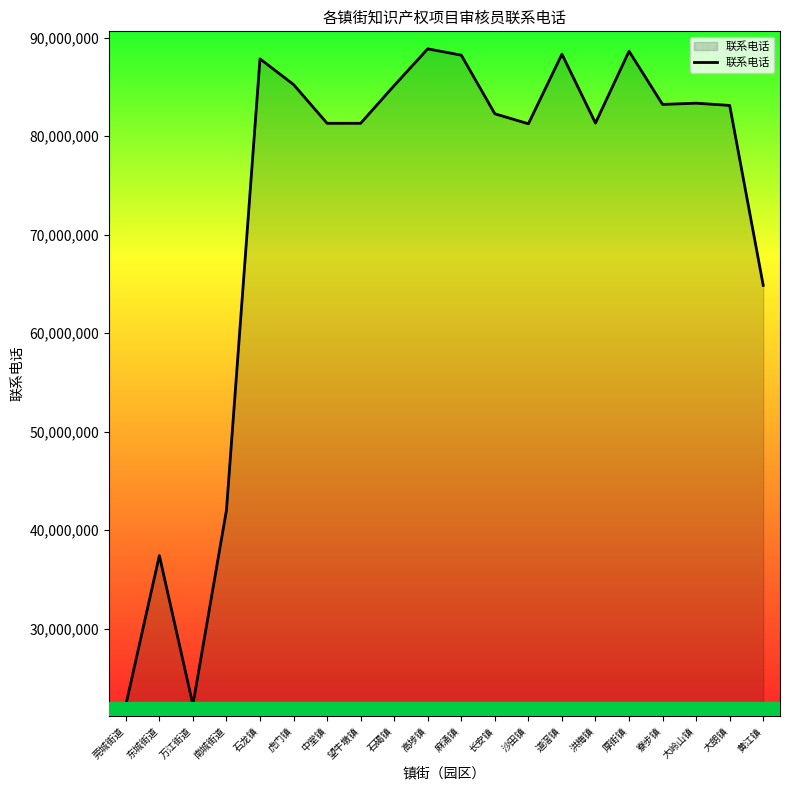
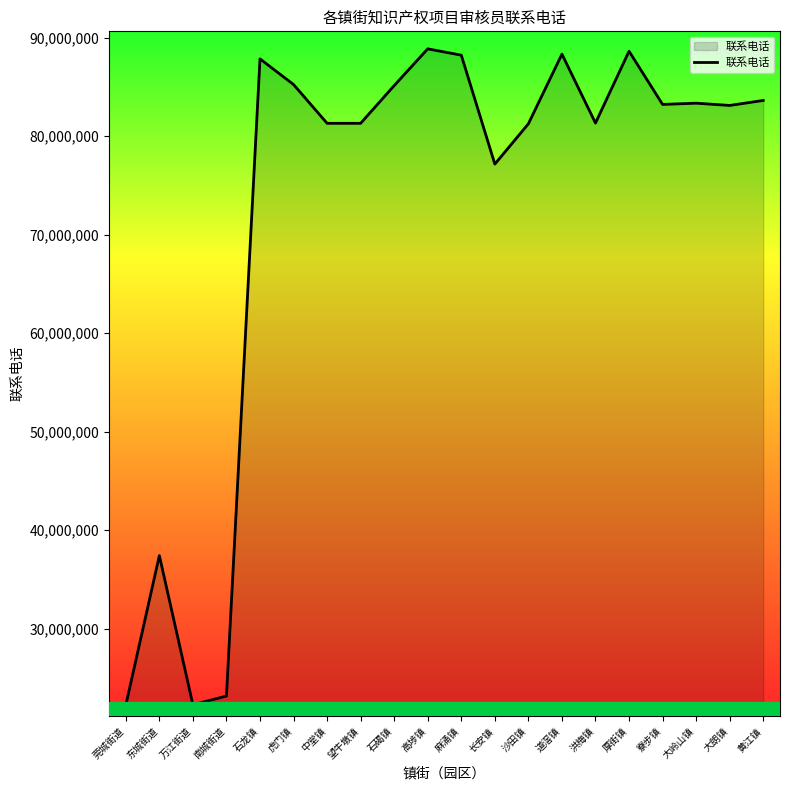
南城街道: 42,000,000 -> 23,000,000
长安镇: 82,000,000 -> 77,000,000
黄江镇: 65,000,000 -> 84,000,000
